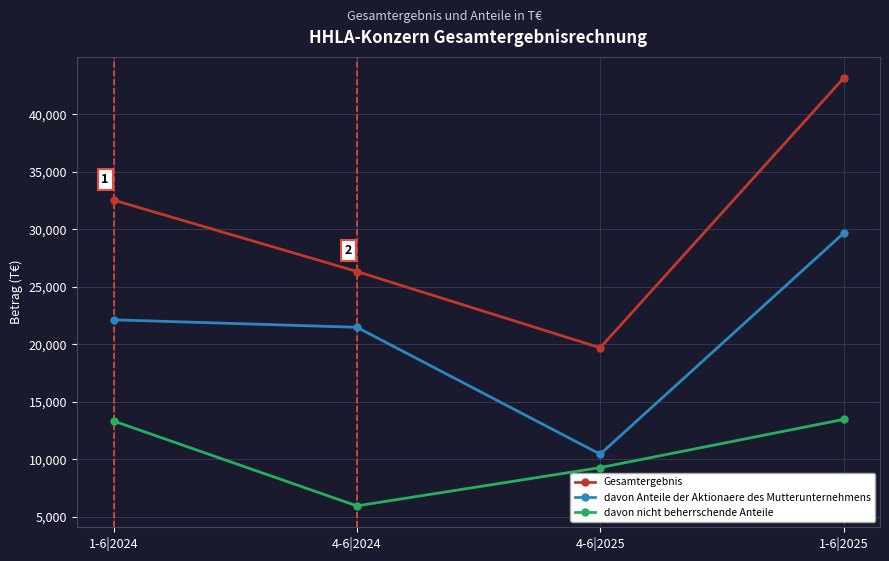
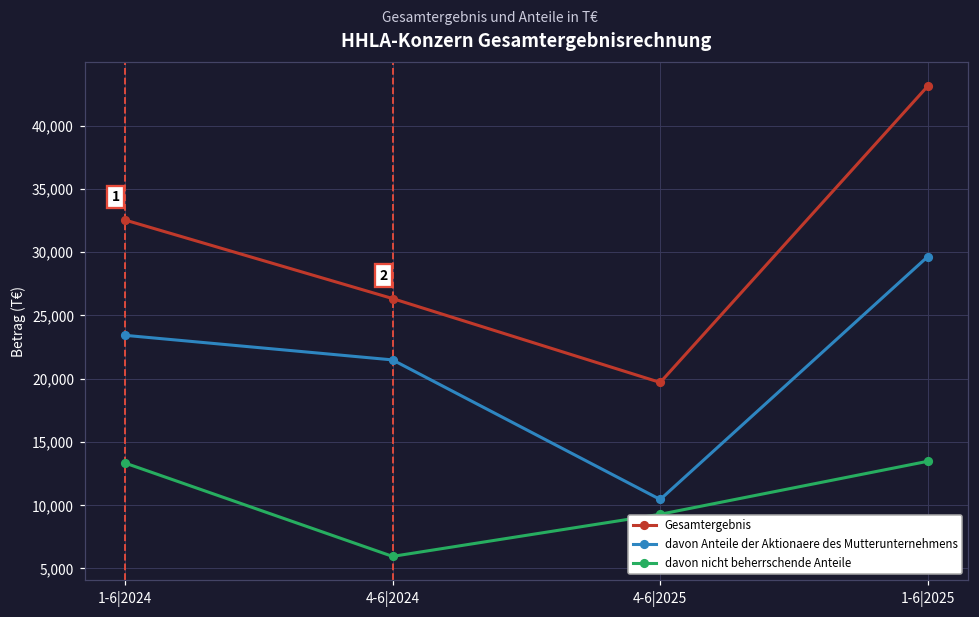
davon Anteile der Aktionaere des Mutterunternehmens, 1-6|2024: 22,100 -> 23,400
